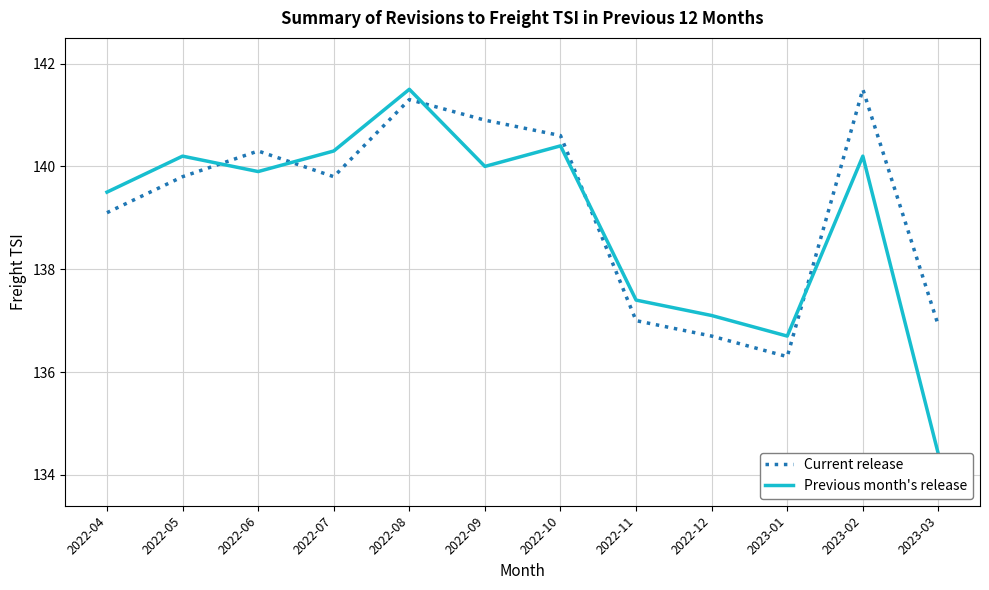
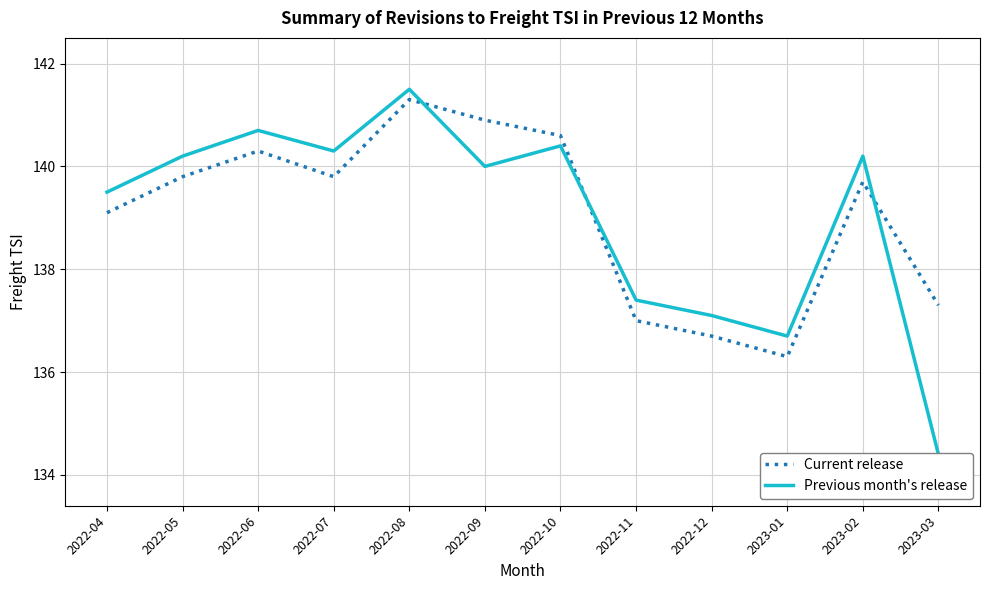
Previous month's release, 2022-06: 139.9 -> 140.7
Current release, 2023-02: 141.5 -> 139.7
Current release, 2023-03: 136.9 -> 137.3
